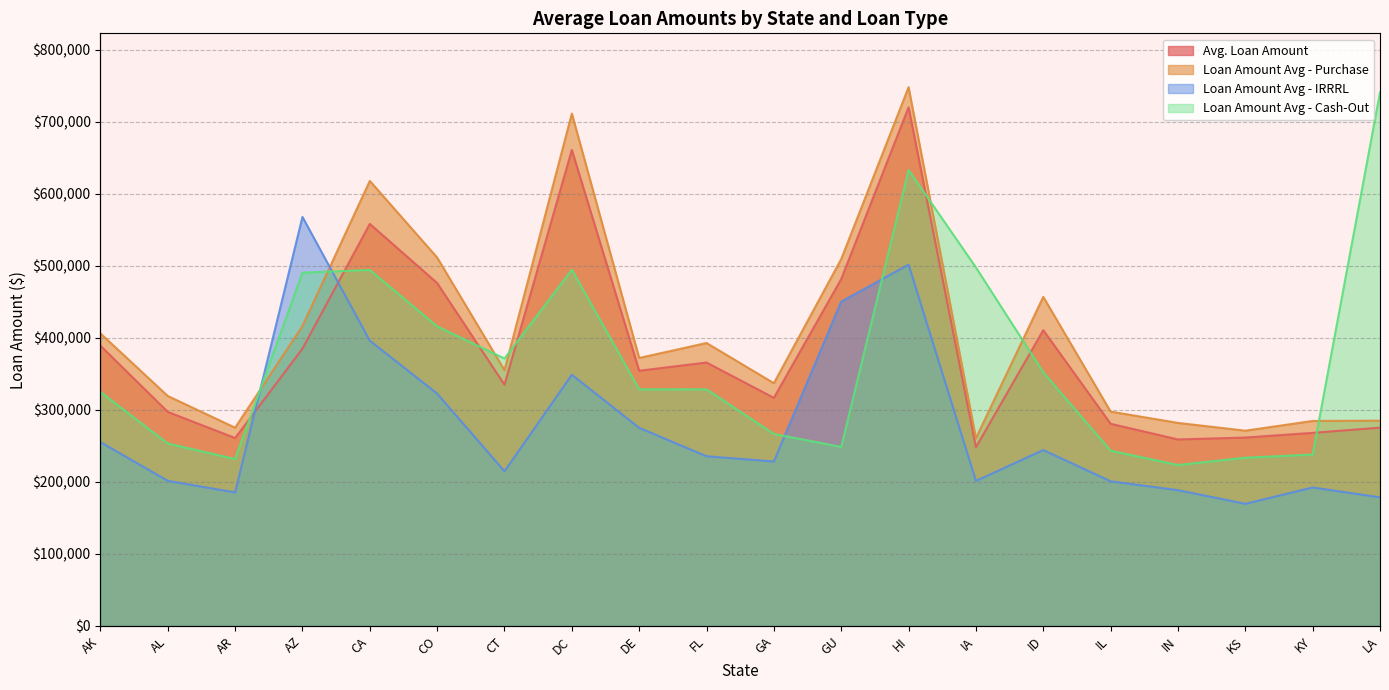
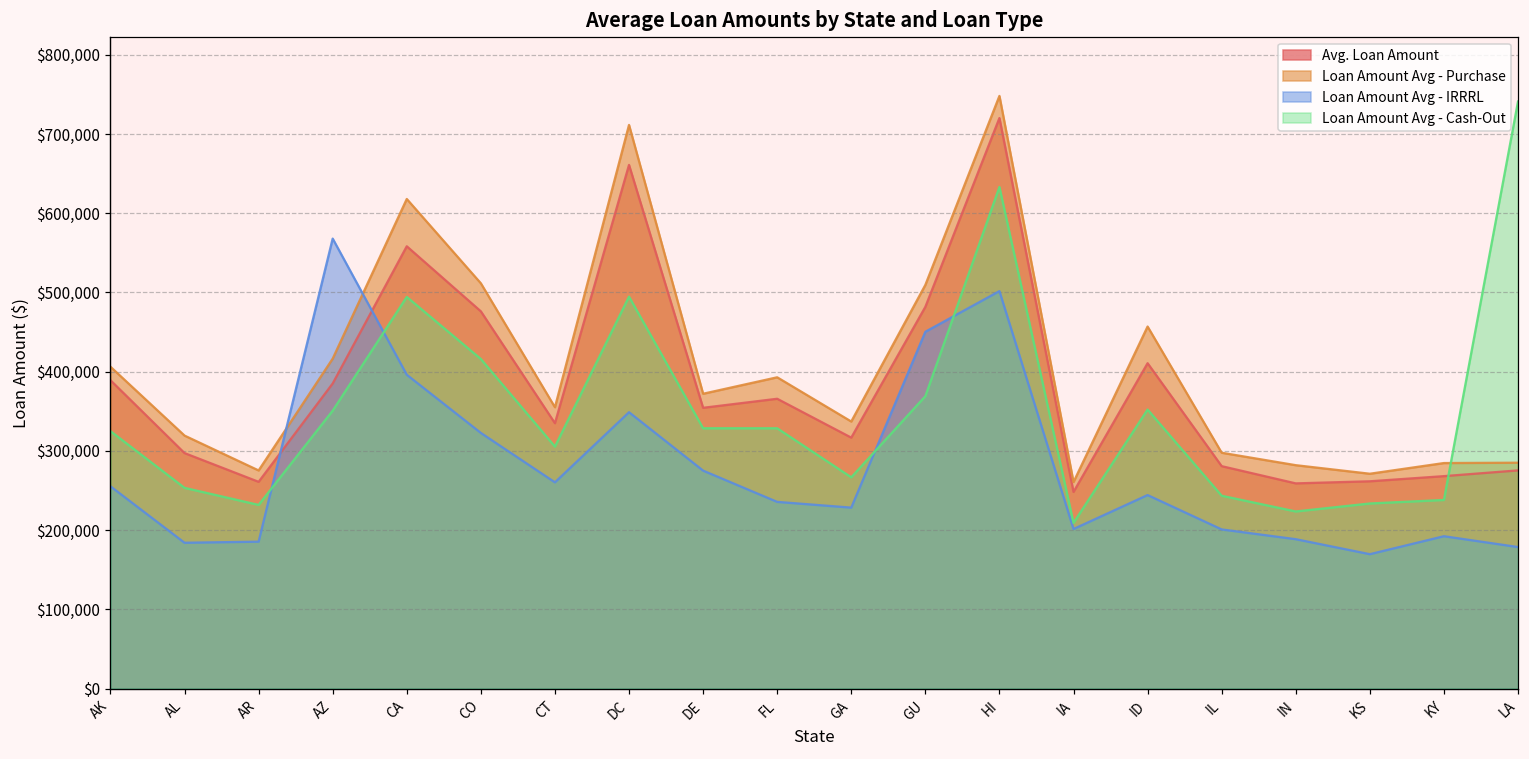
Loan Amount Avg - IRRRL, AL: $200,000 -> $180,000
Loan Amount Avg - Cash-Out, AZ: $490,000 -> $350,000
Loan Amount Avg - IRRRL, CT: $210,000 -> $260,000
Loan Amount Avg - Cash-Out, CT: $370,000 -> $310,000
Loan Amount Avg - Cash-Out, GU: $250,000 -> $370,000
Loan Amount Avg - Cash-Out, IA: $500,000 -> $210,000
